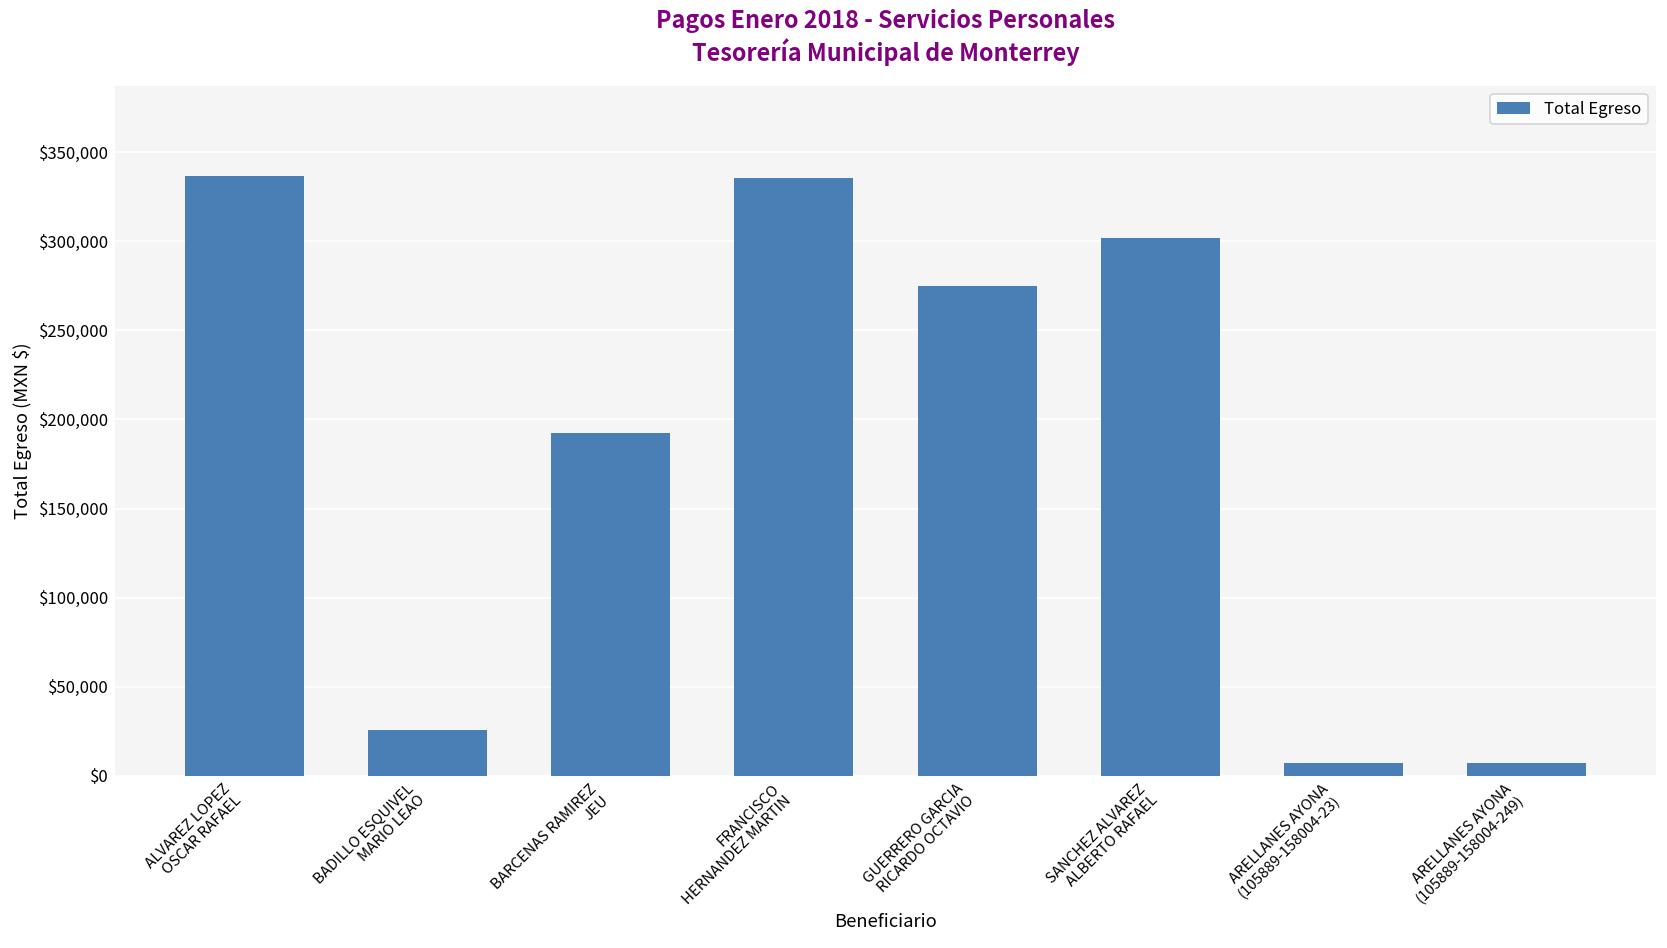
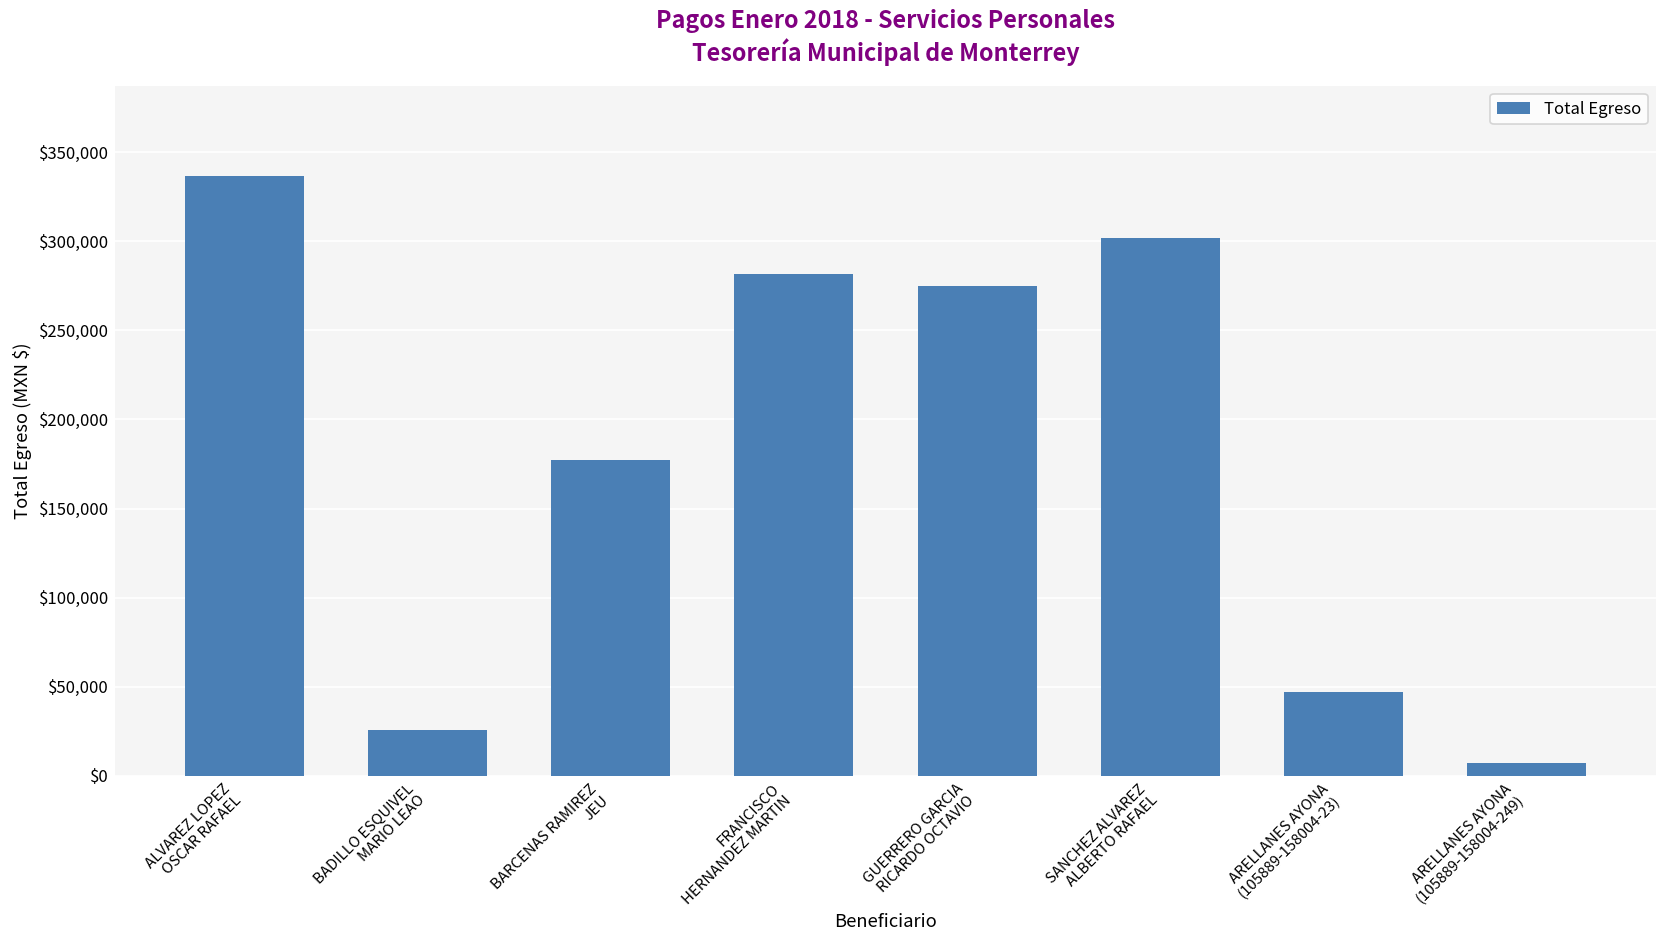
BARCENAS RAMIREZ JEU: $192,000 -> $177,000
FRANCISCO HERNANDEZ MARTIN: $335,000 -> $282,000
ARELLANES AYONA (105889-158004-23): $7,000 -> $47,000
